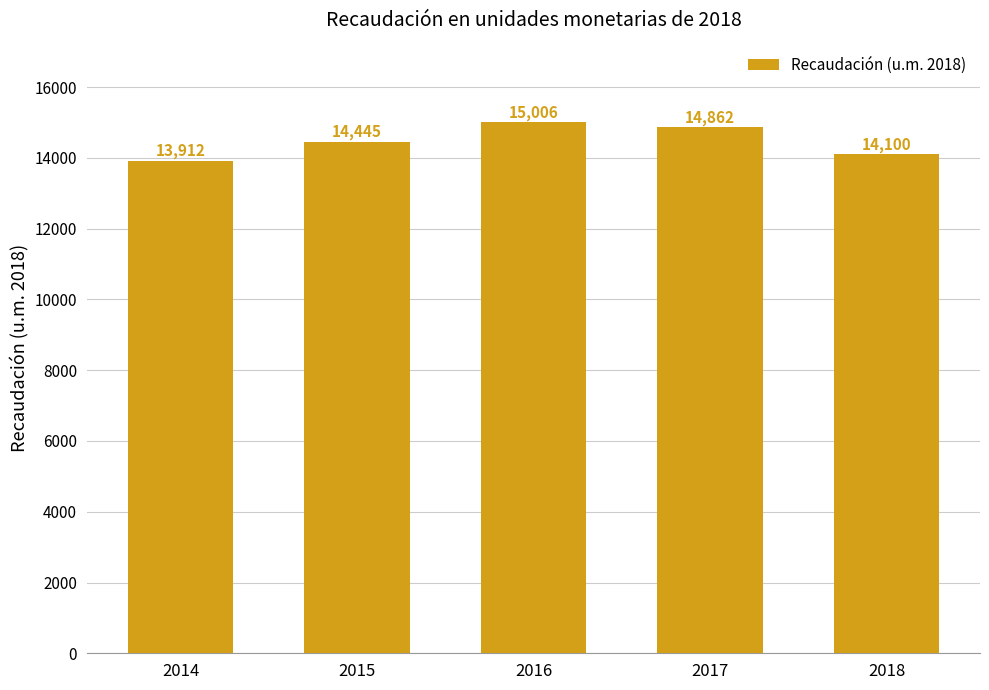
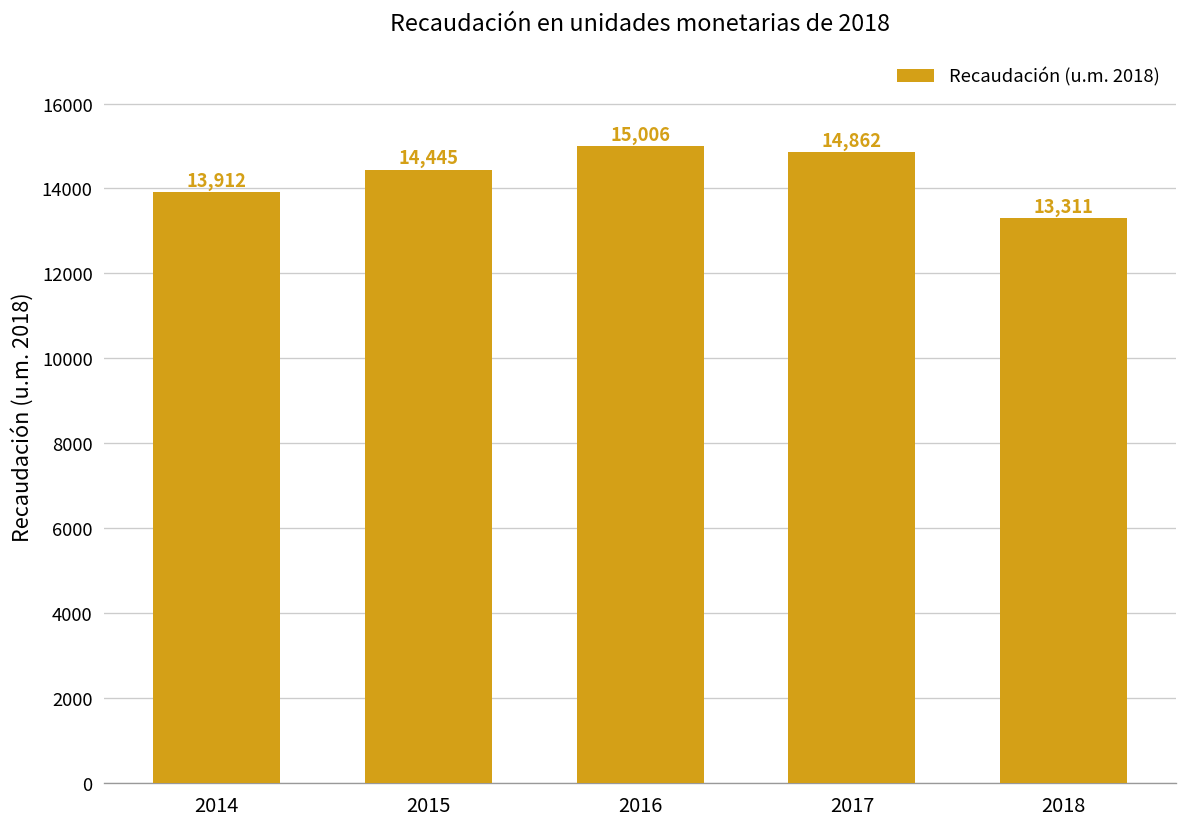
2018: 14,100 -> 13,311
